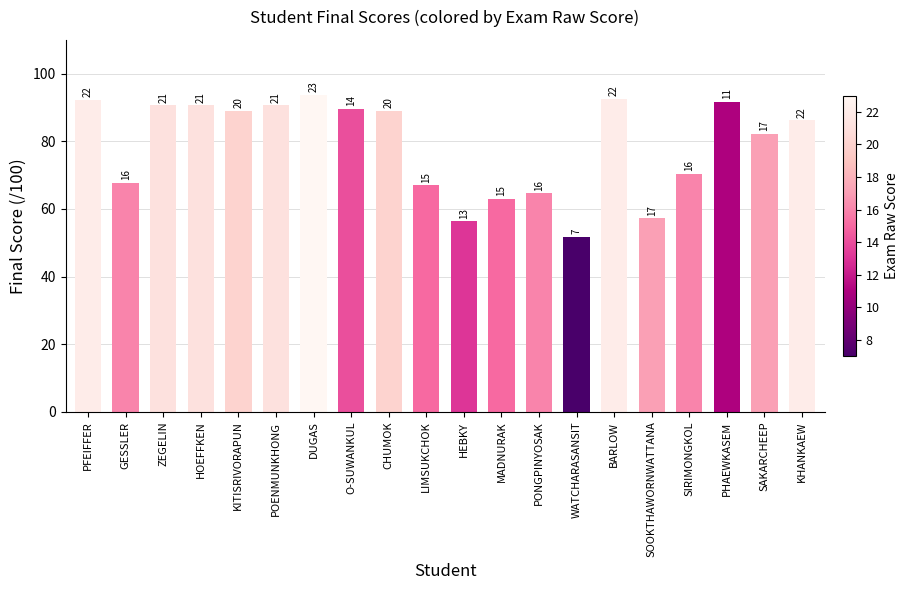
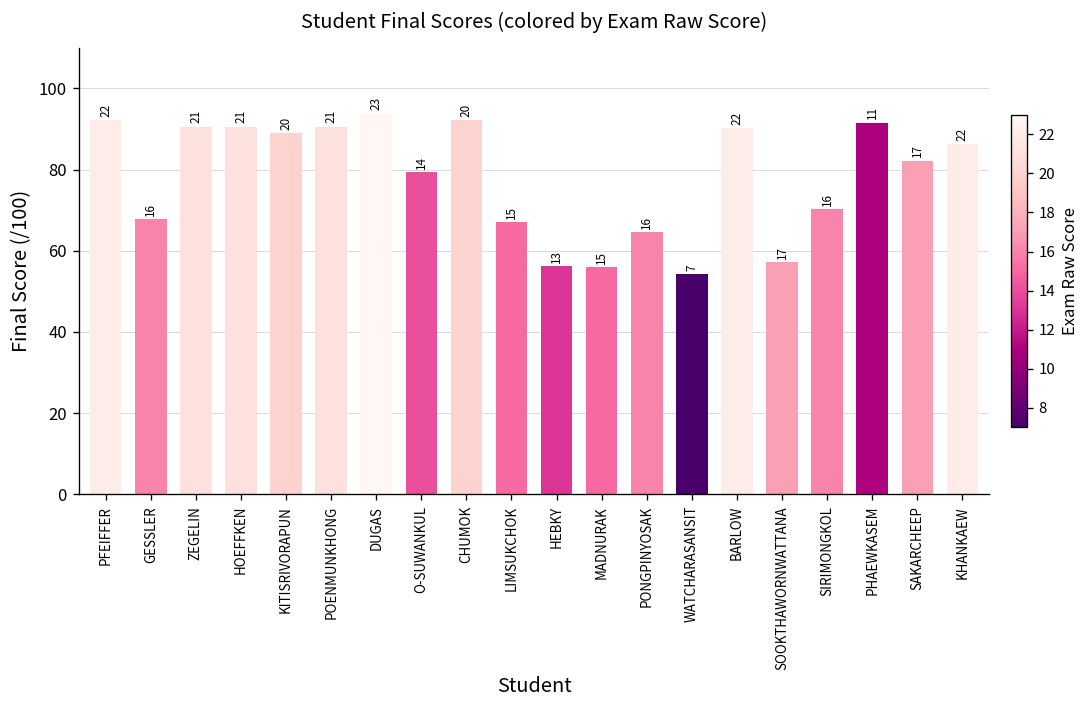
O-SUWANKUL: 90 -> 79
CHUMOK: 89 -> 92
MADNURAK: 63 -> 56
WATCHARASANSIT: 52 -> 54
BARLOW: 93 -> 90
